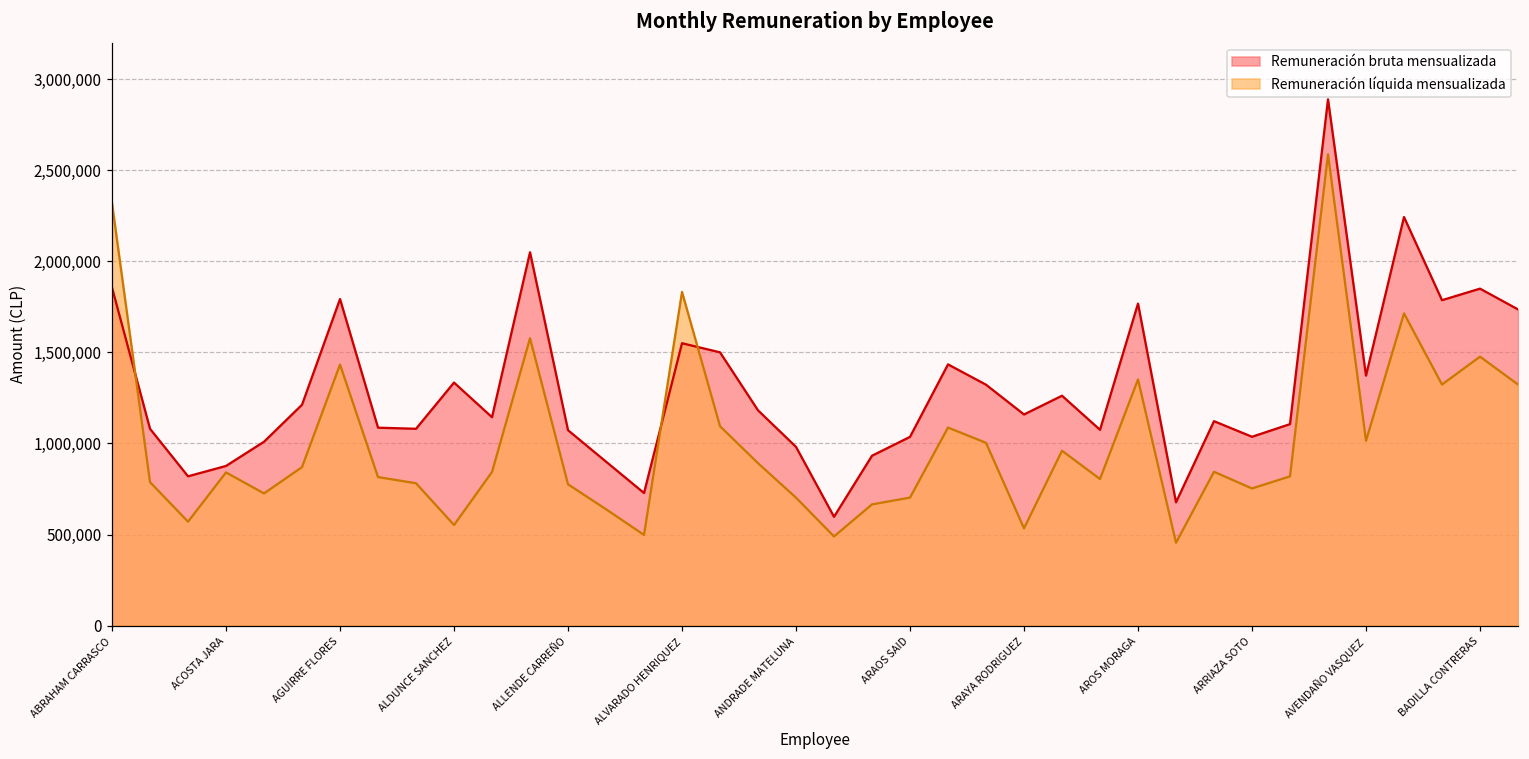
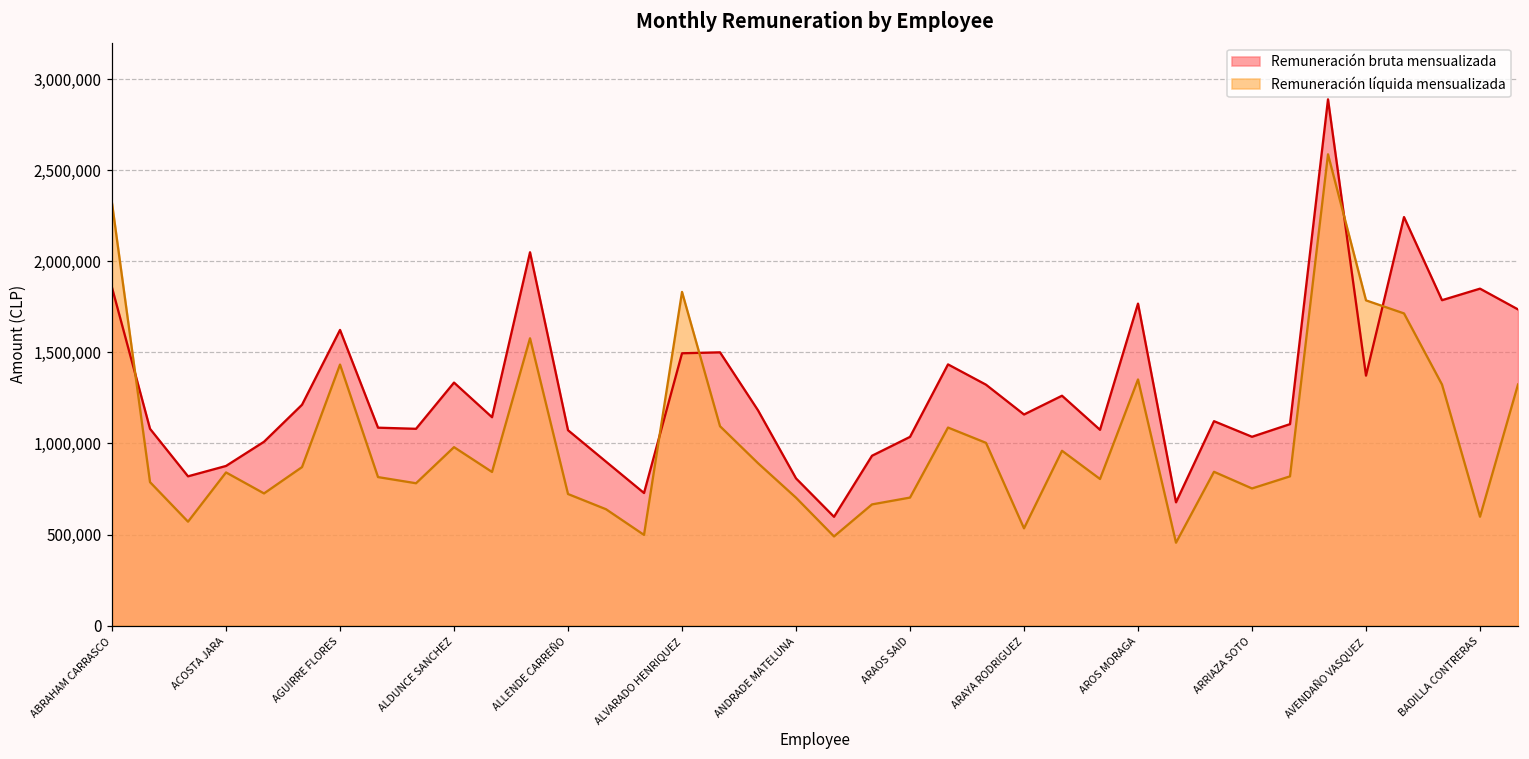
Remuneración bruta mensualizada, AGUIRRE FLORES: 1,790,000 -> 1,620,000
Remuneración líquida mensualizada, ALDUNCE SANCHEZ: 550,000 -> 980,000
Remuneración líquida mensualizada, ALLENDE CARREÑO: 780,000 -> 720,000
Remuneración bruta mensualizada, ALVARADO HENRIQUEZ: 1,550,000 -> 1,500,000
Remuneración bruta mensualizada, ANDRADE MATELUNA: 980,000 -> 810,000
Remuneración líquida mensualizada, AVENDAÑO VASQUEZ: 1,010,000 -> 1,790,000
Remuneración líquida mensualizada, BADILLA CONTRERAS: 1,480,000 -> 600,000
